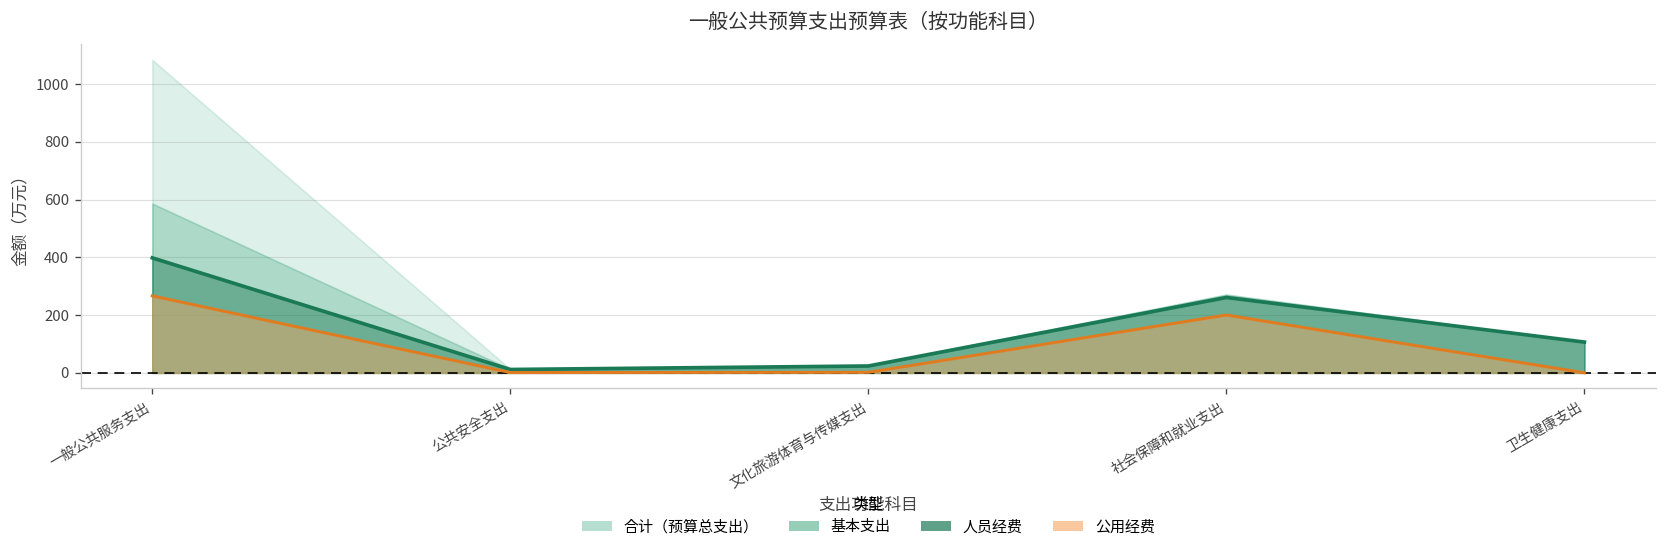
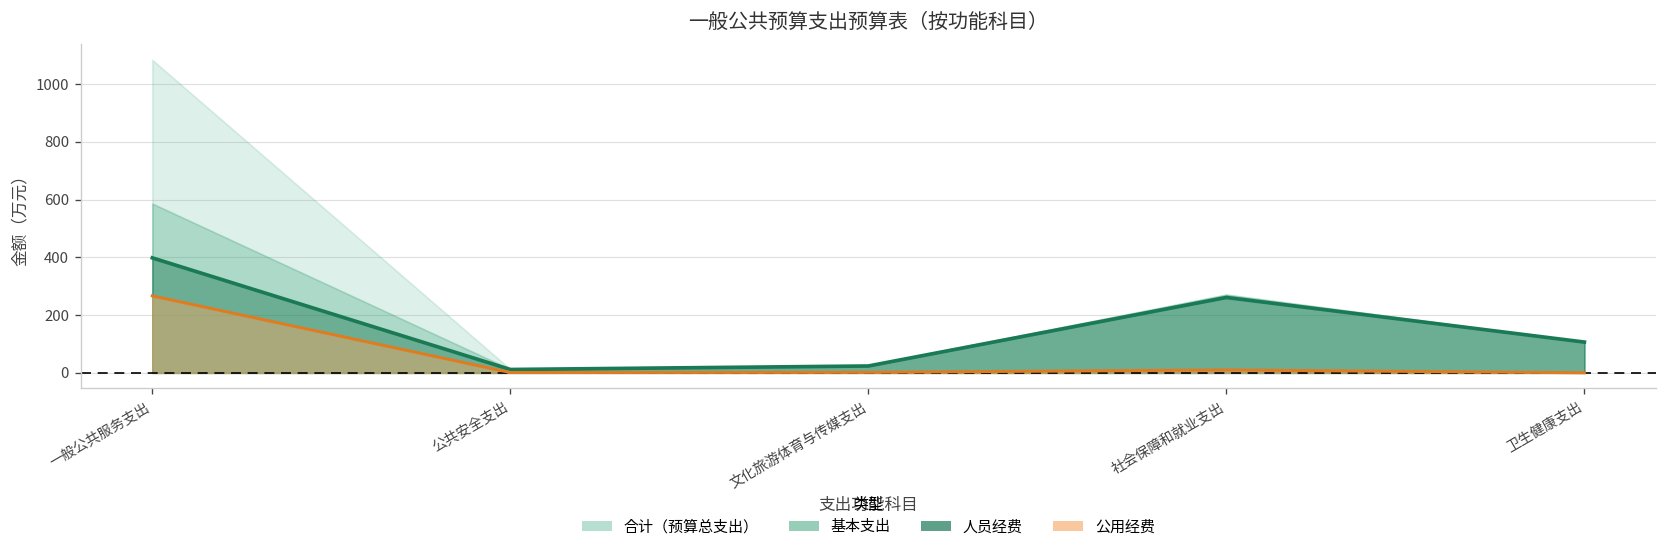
公用经费, 社会保障和就业支出: 200 -> 10
